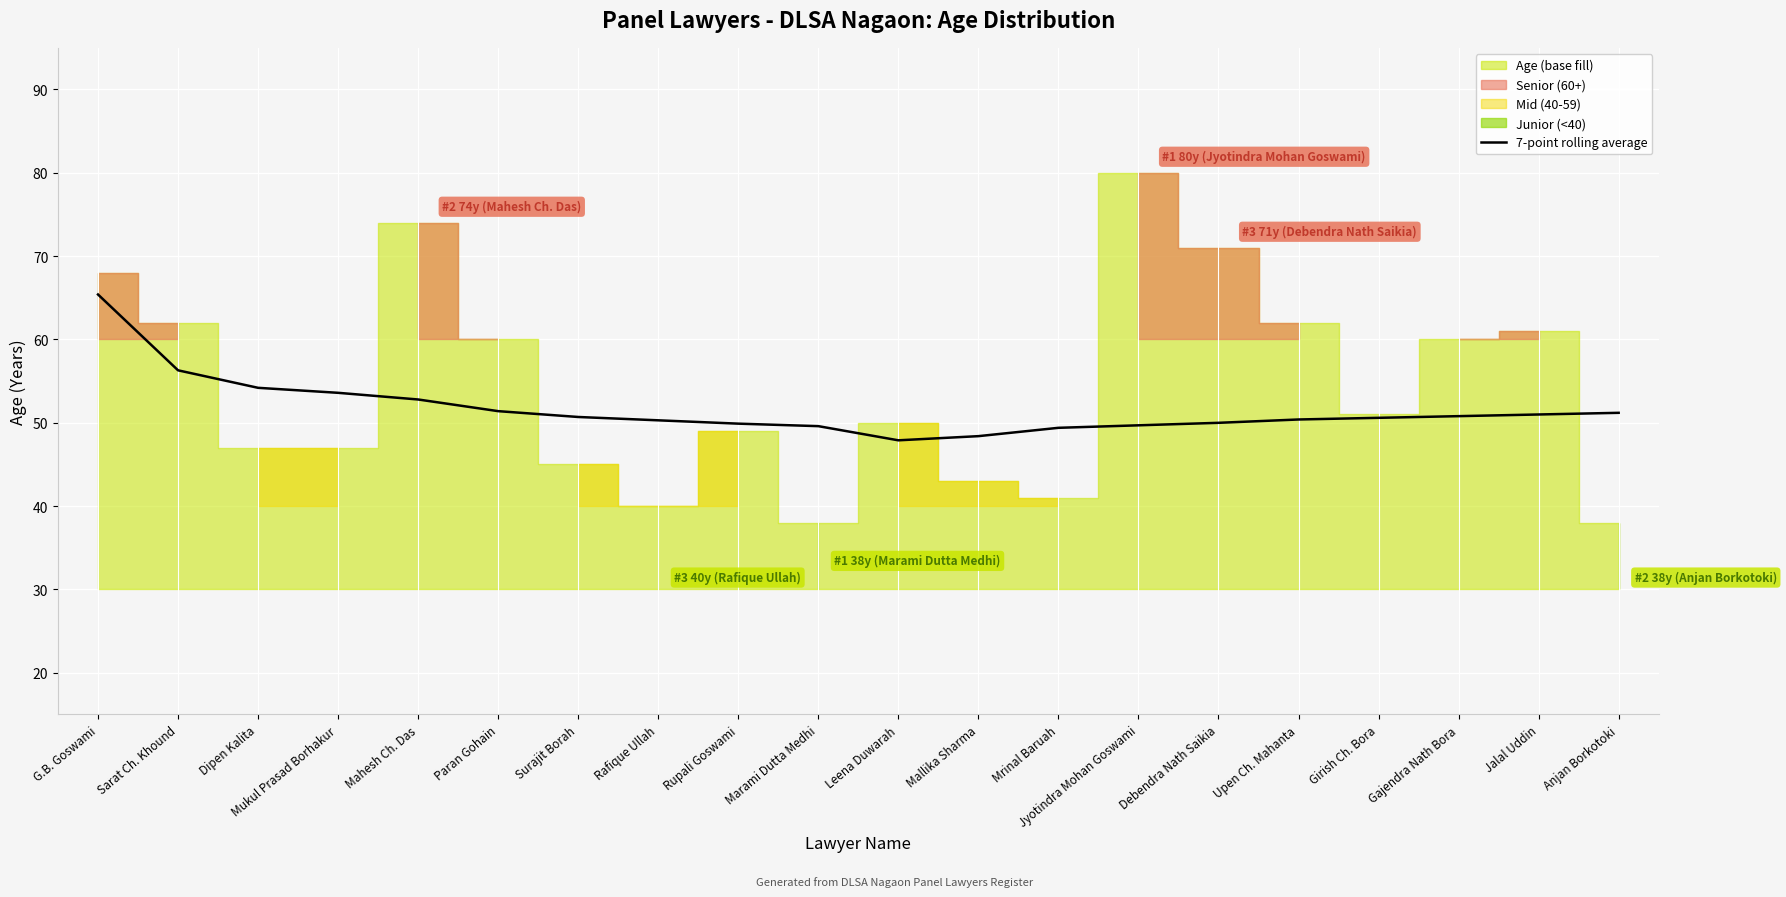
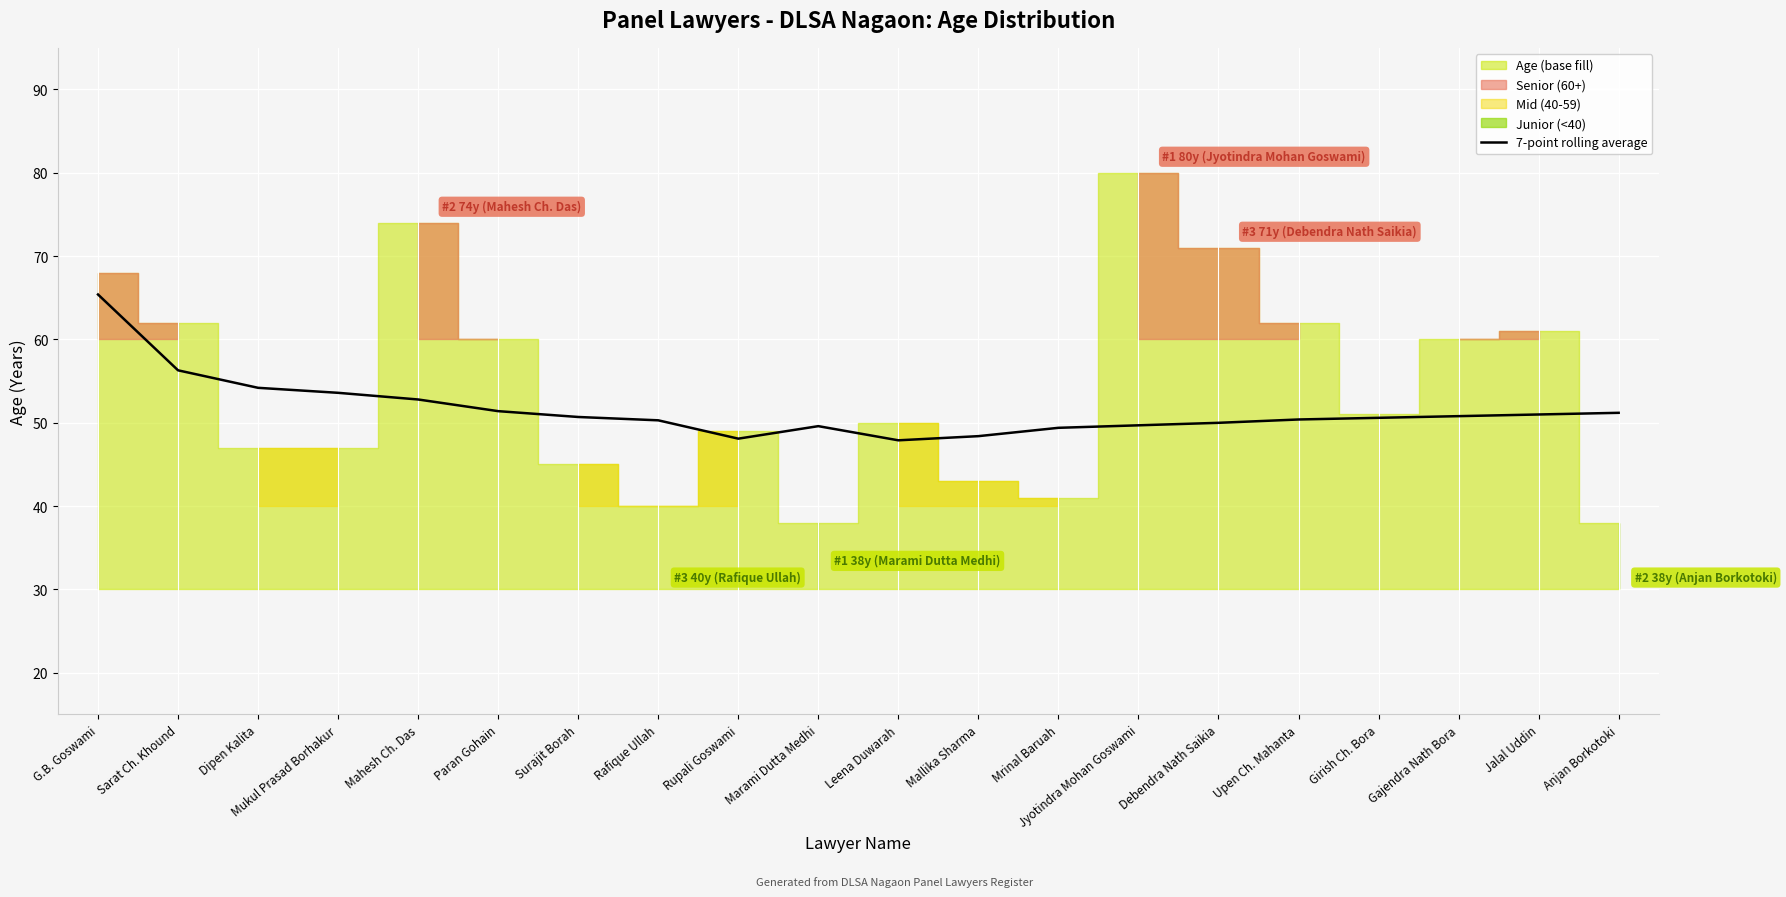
7-point rolling average, Rupali Goswami: 50 -> 48
